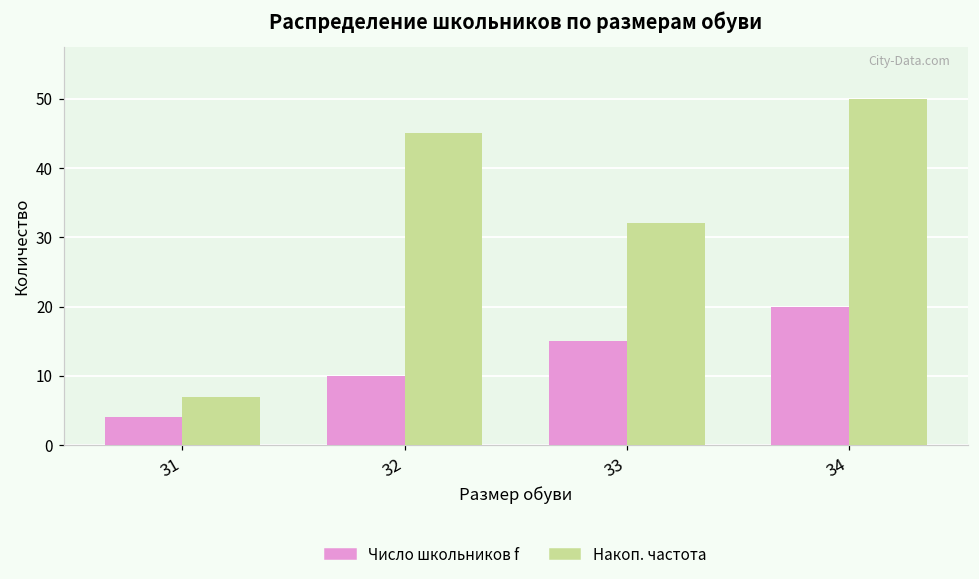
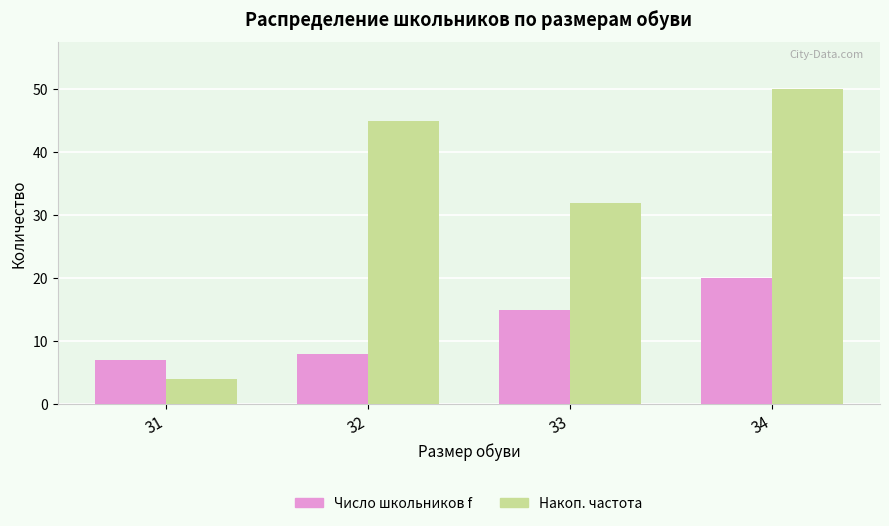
Число школьников f, 31: 4 -> 7
Накоп. частота, 31: 7 -> 4
Число школьников f, 32: 10 -> 8
